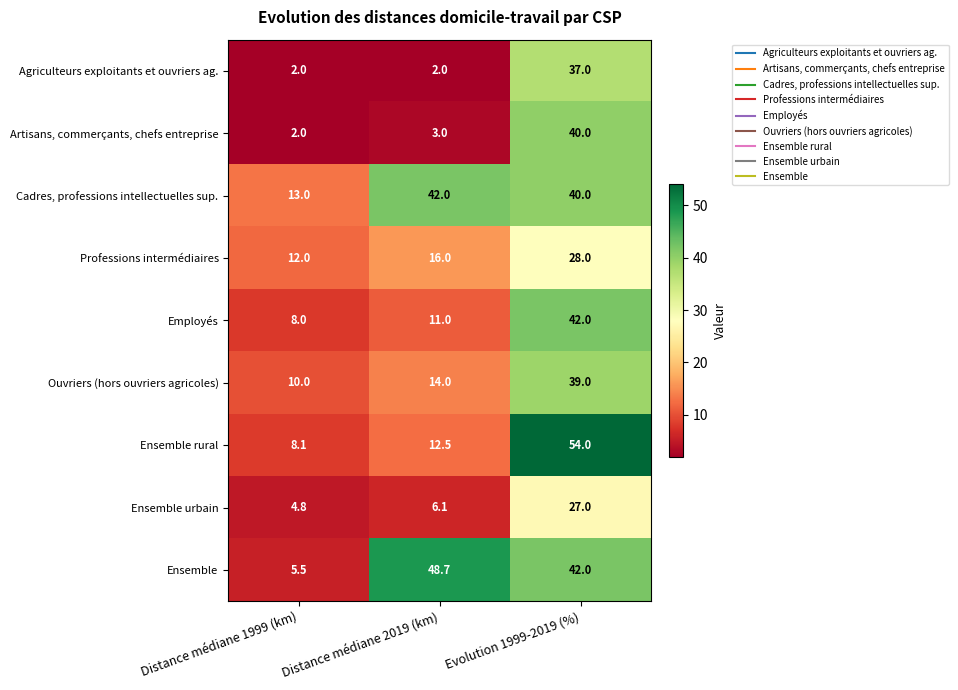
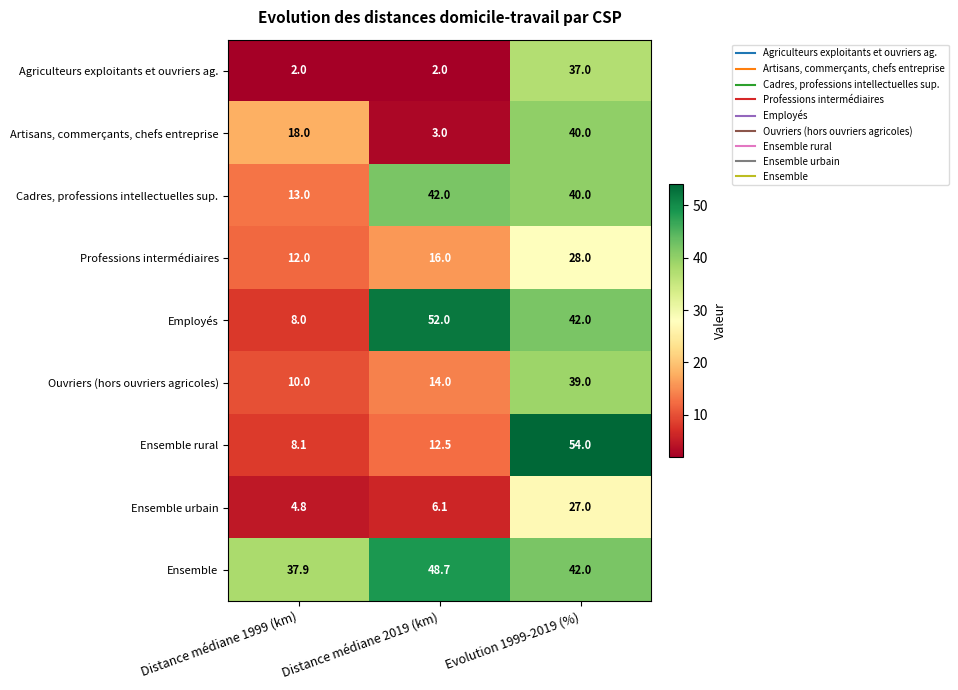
Artisans, commerçants, chefs entreprise, Distance médiane 1999 (km): 2.0 -> 18.0
Employés, Distance médiane 2019 (km): 11.0 -> 52.0
Ensemble, Distance médiane 1999 (km): 5.5 -> 37.9
